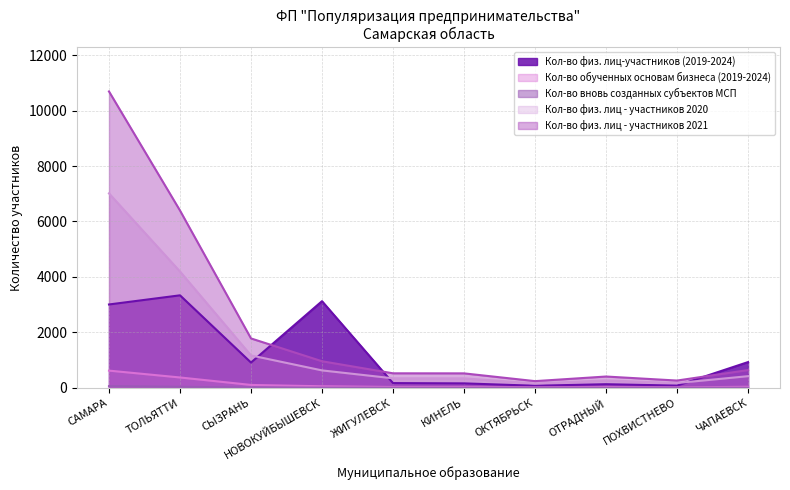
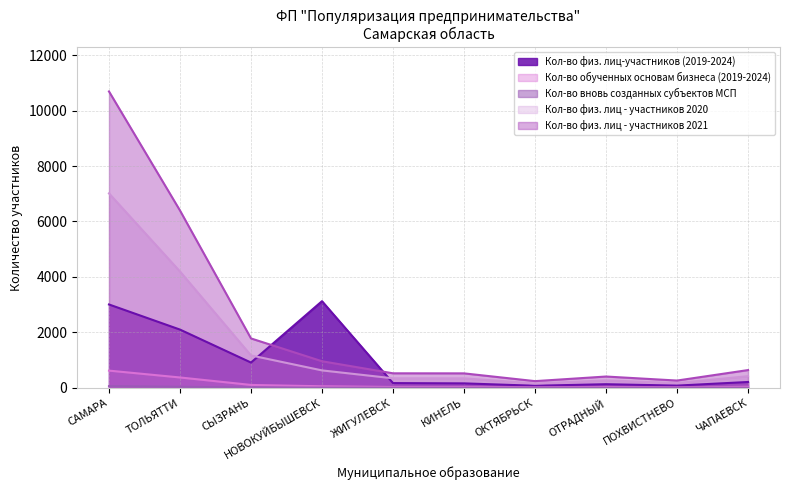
Кол-во физ. лиц-участников (2019-2024), ТОЛЬЯТТИ: 3300 -> 2100
Кол-во физ. лиц-участников (2019-2024), ЧАПАЕВСК: 900 -> 200
